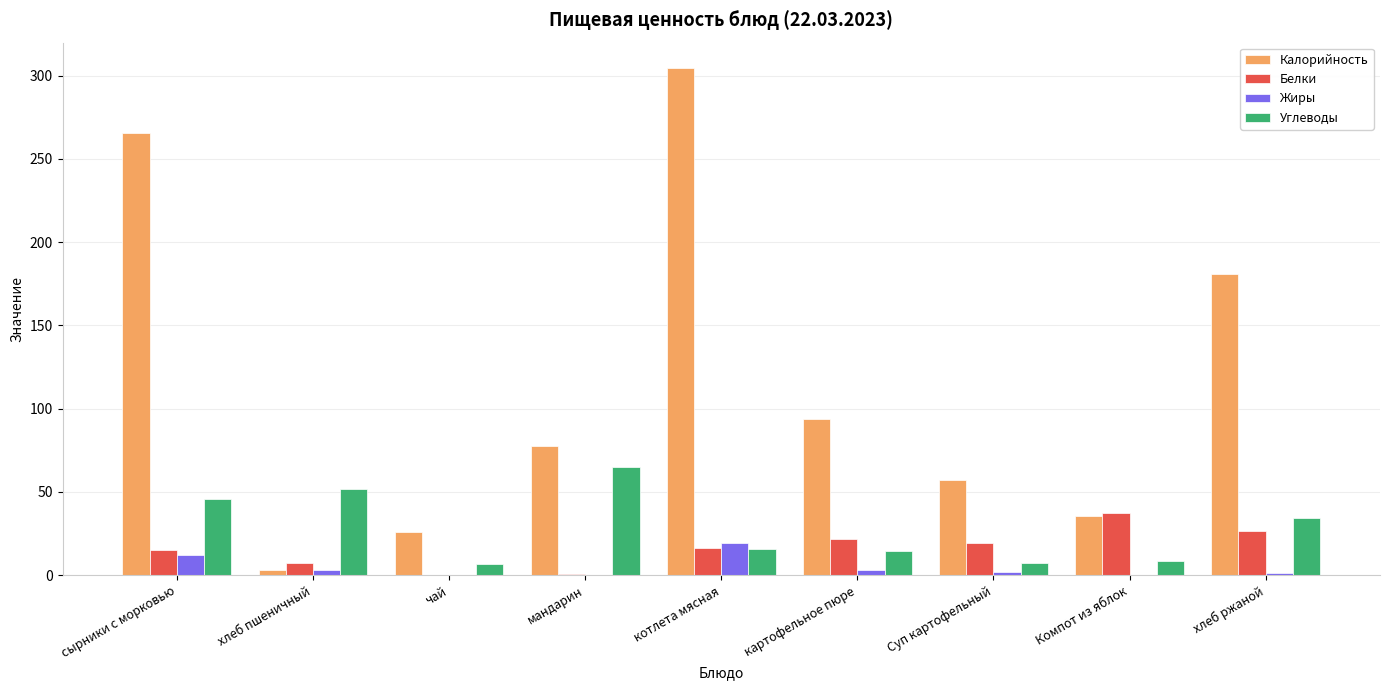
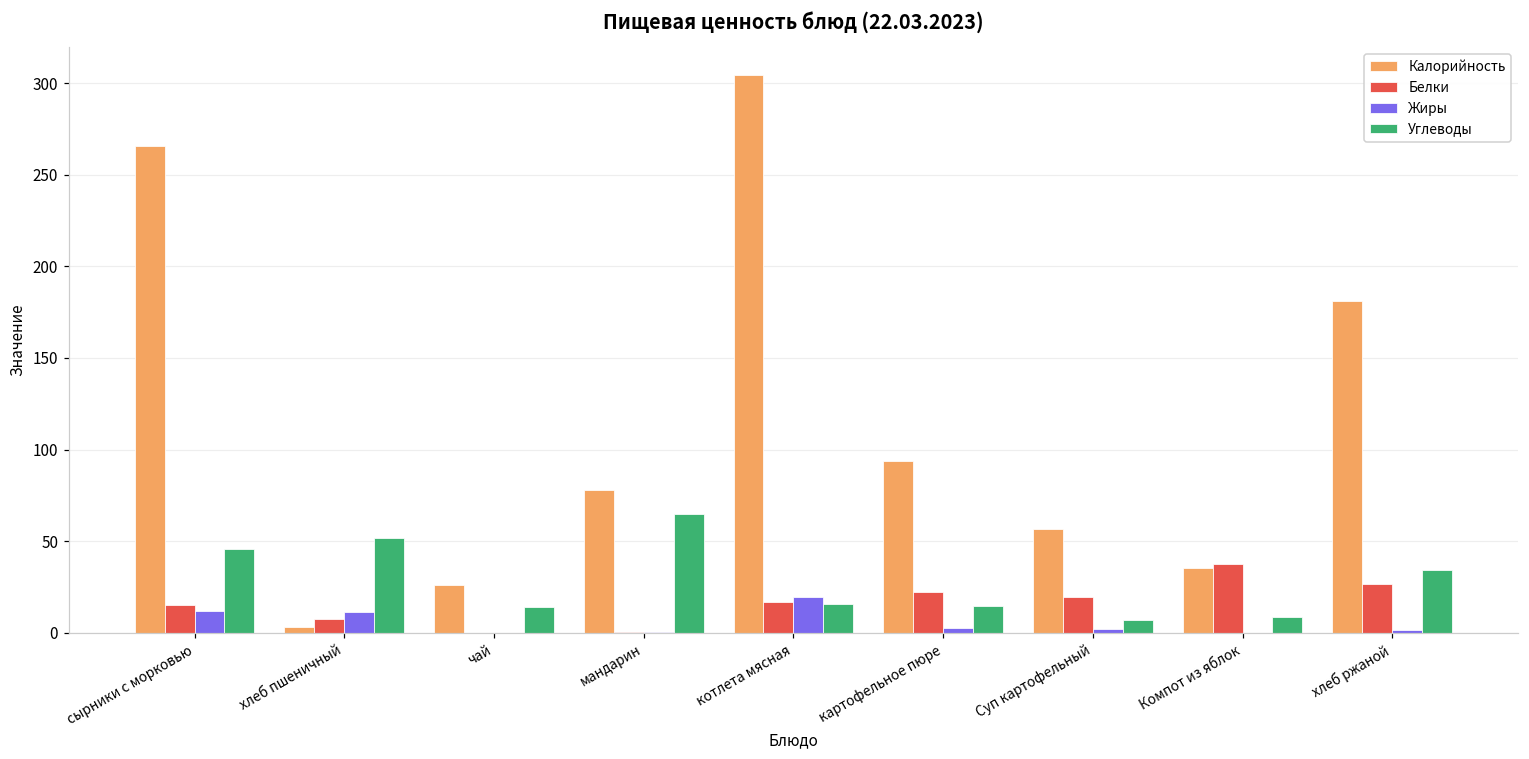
Жиры, хлеб пшеничный: 3 -> 11
Углеводы, чай: 6 -> 14
